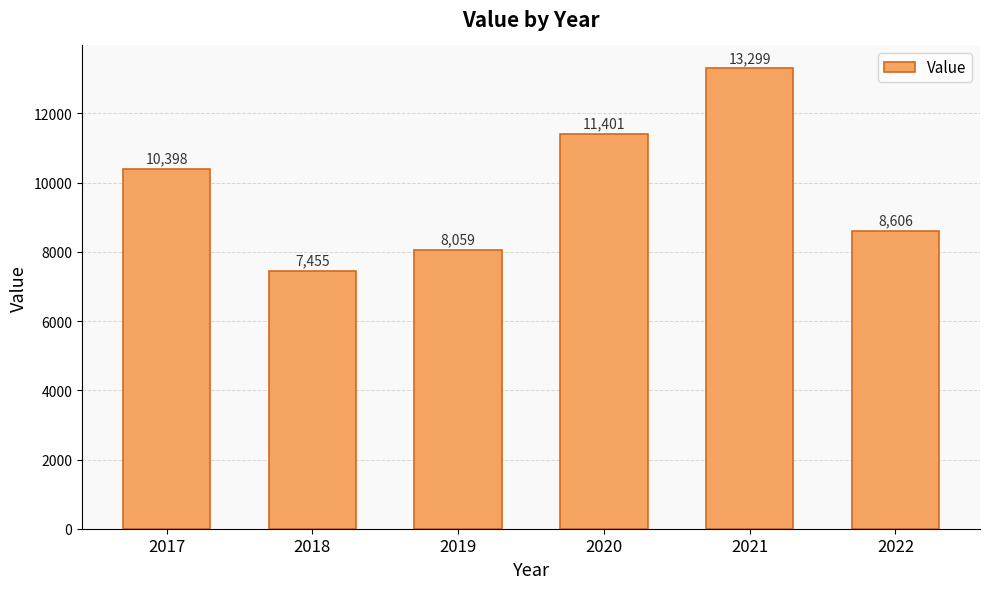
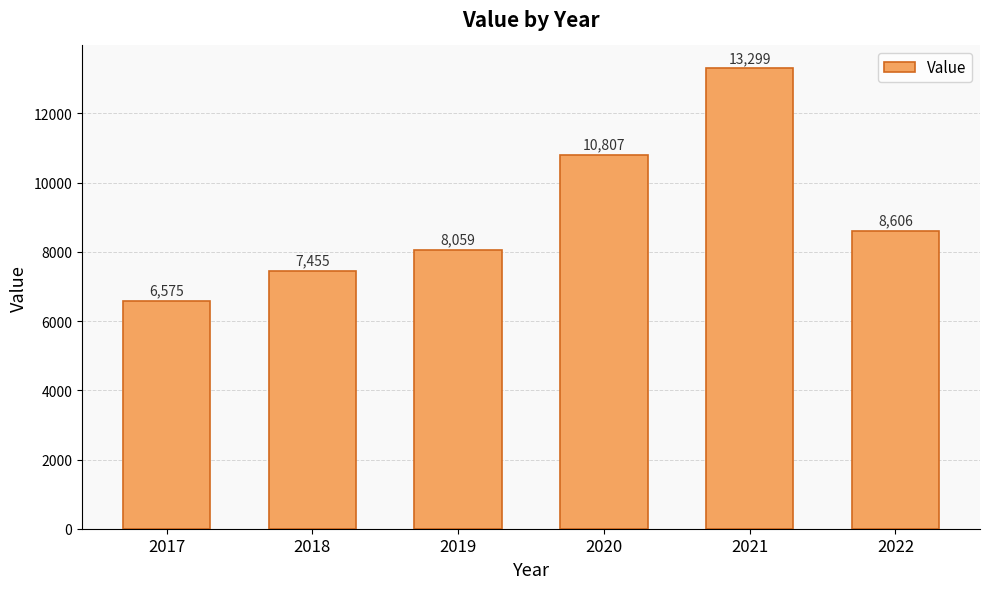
2017: 10,398 -> 6,575
2020: 11,401 -> 10,807
